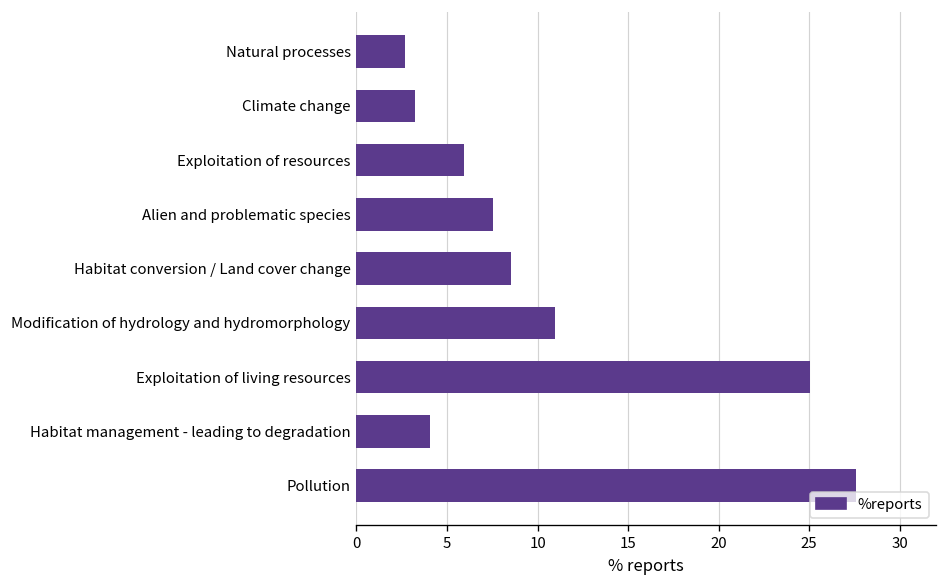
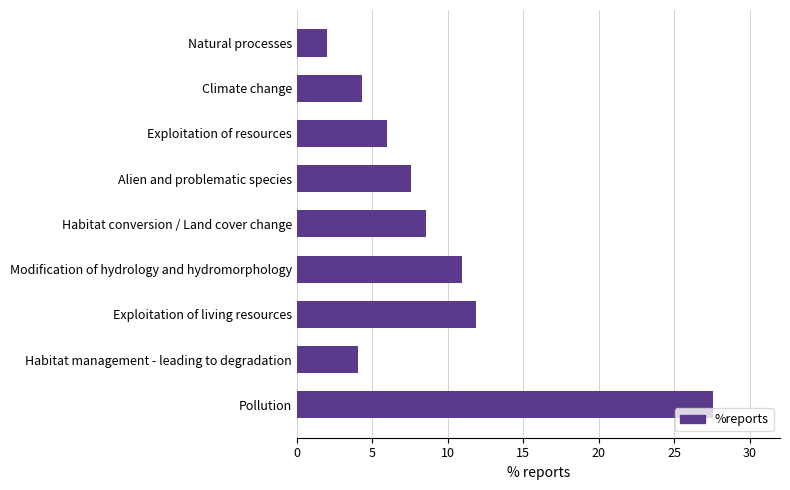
Natural processes: 2.7 -> 2.0
Climate change: 3.3 -> 4.3
Exploitation of living resources: 25.1 -> 11.9
